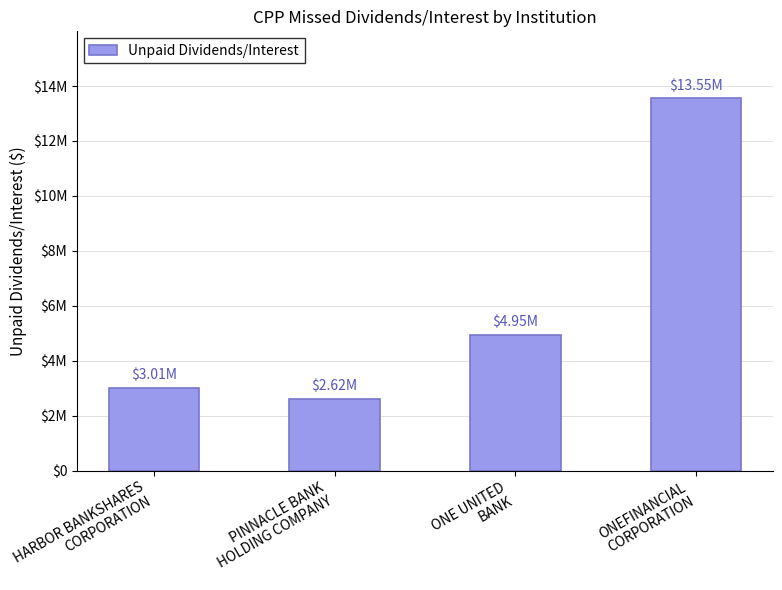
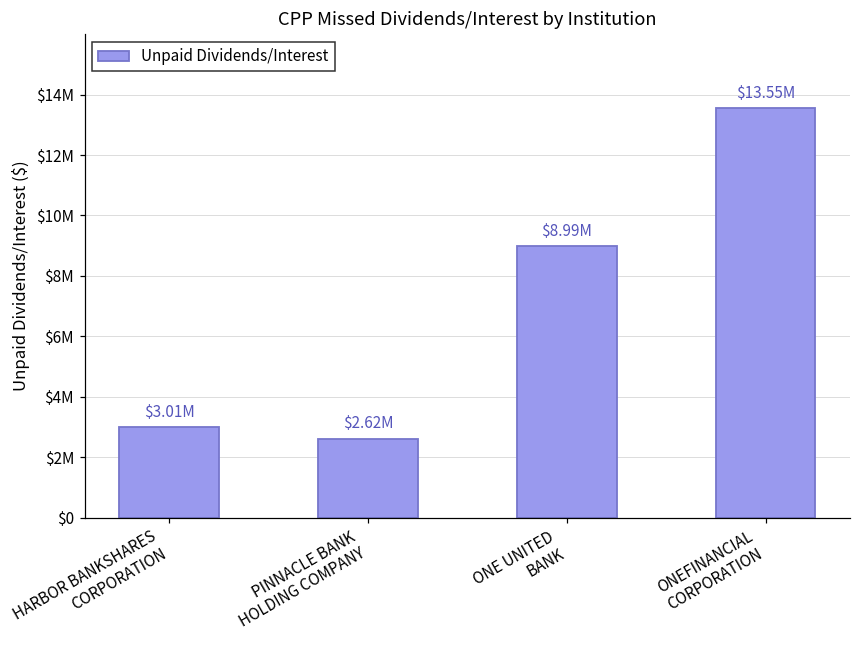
ONE UNITED BANK: $4.95M -> $8.99M
